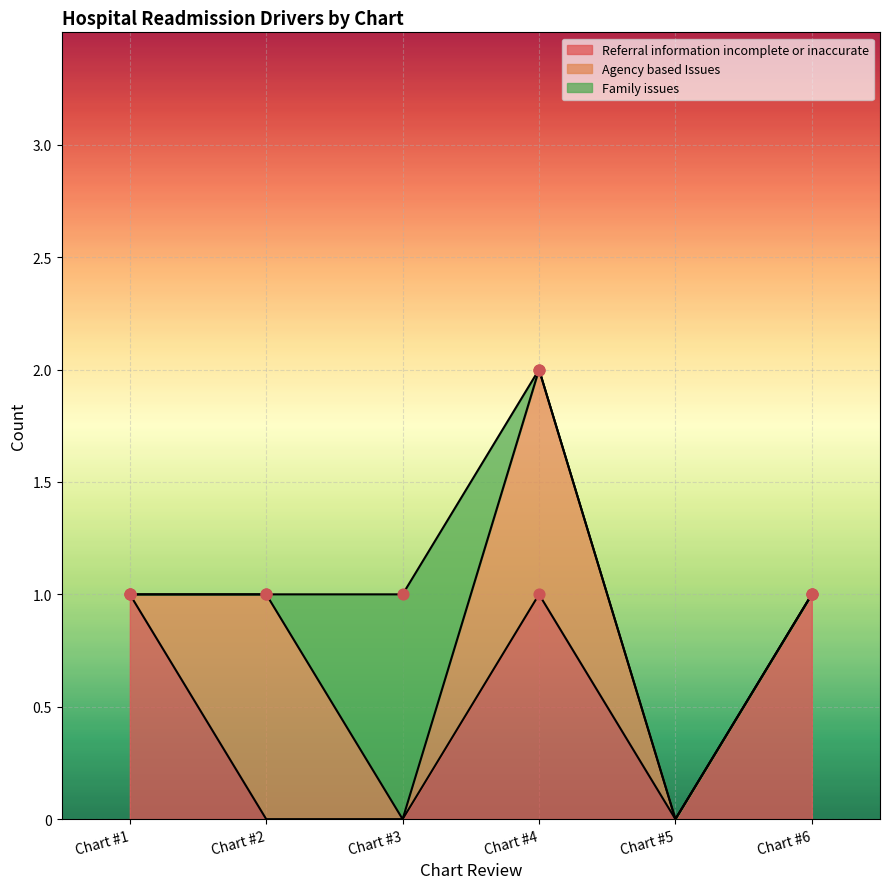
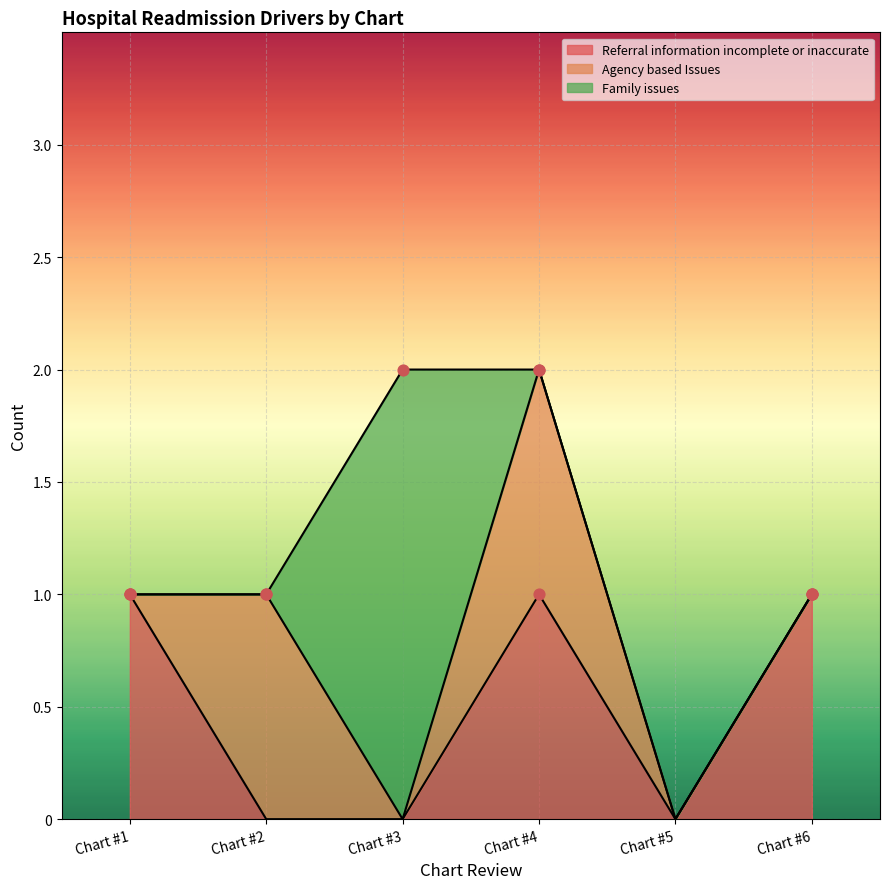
Family issues, Chart #3: 1 -> 2
